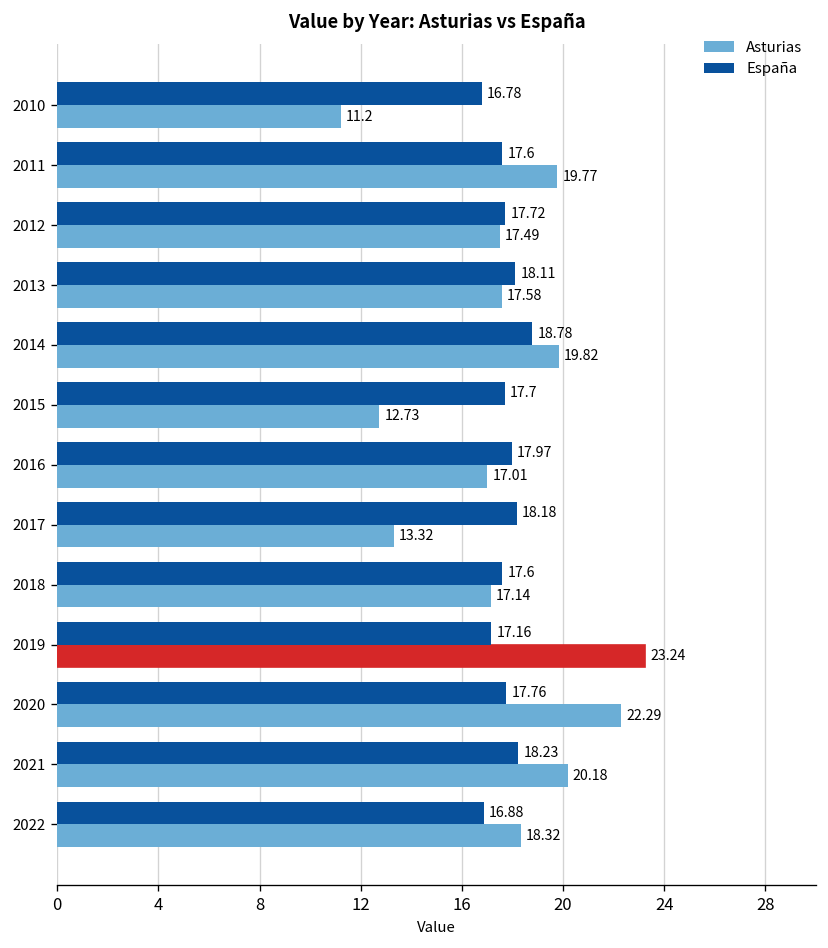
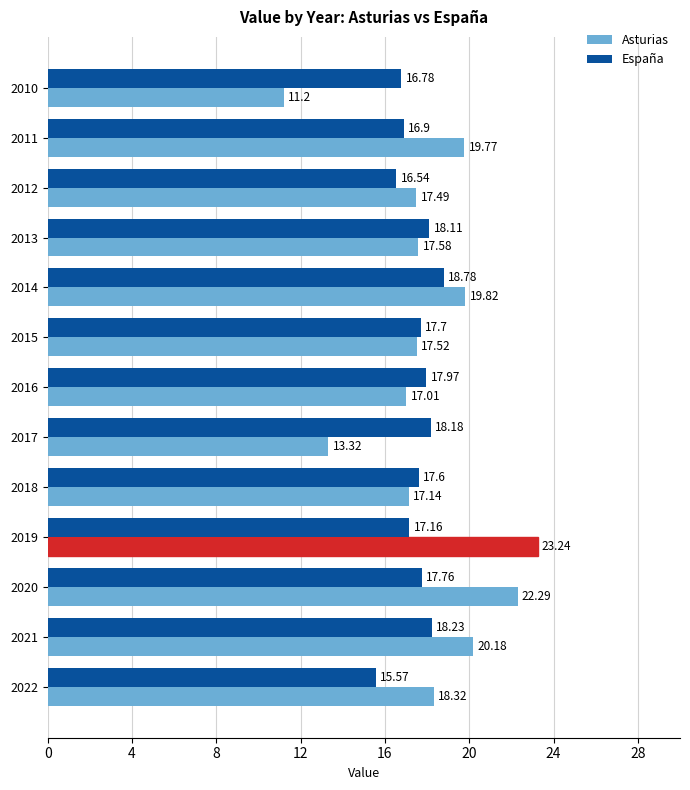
España, 2011: 17.6 -> 16.9
España, 2012: 17.72 -> 16.54
Asturias, 2015: 12.73 -> 17.52
España, 2022: 16.88 -> 15.57
